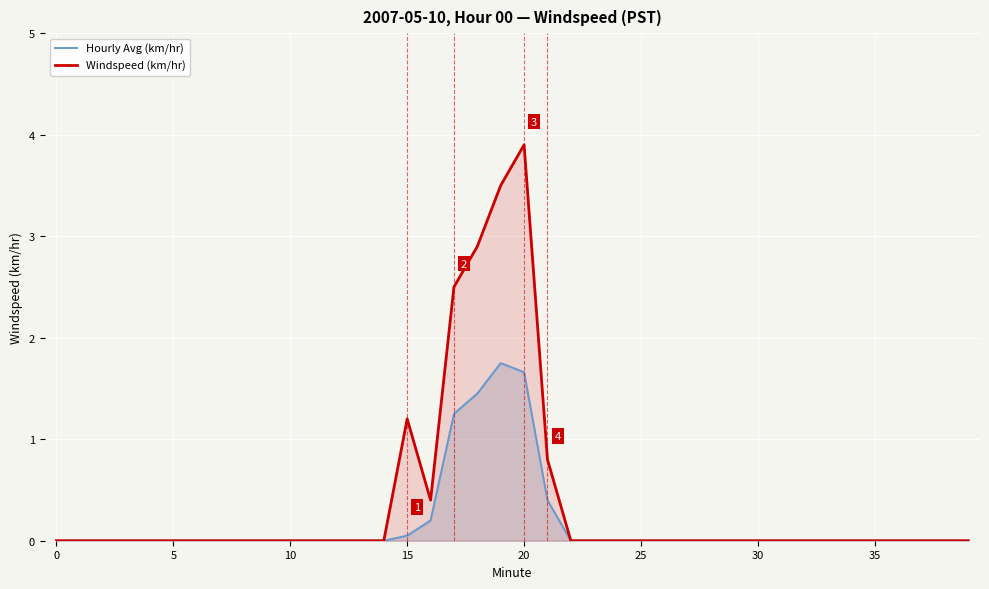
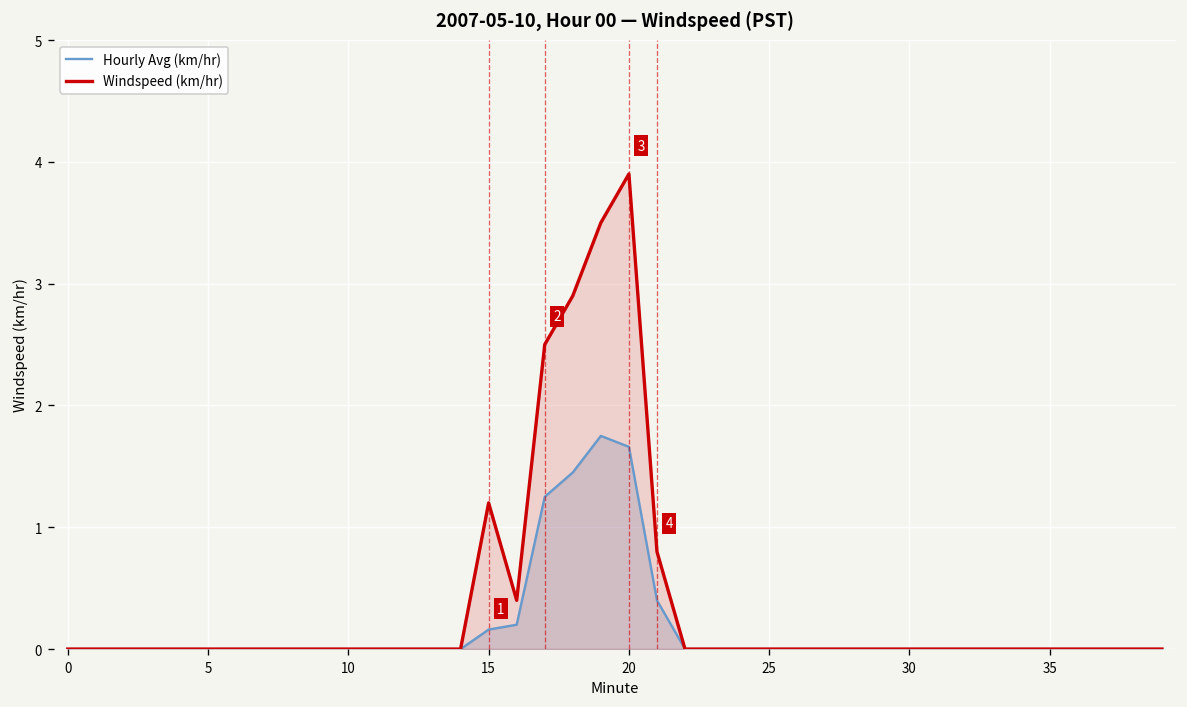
Hourly Avg (km/hr), 15: 0.05 -> 0.16
